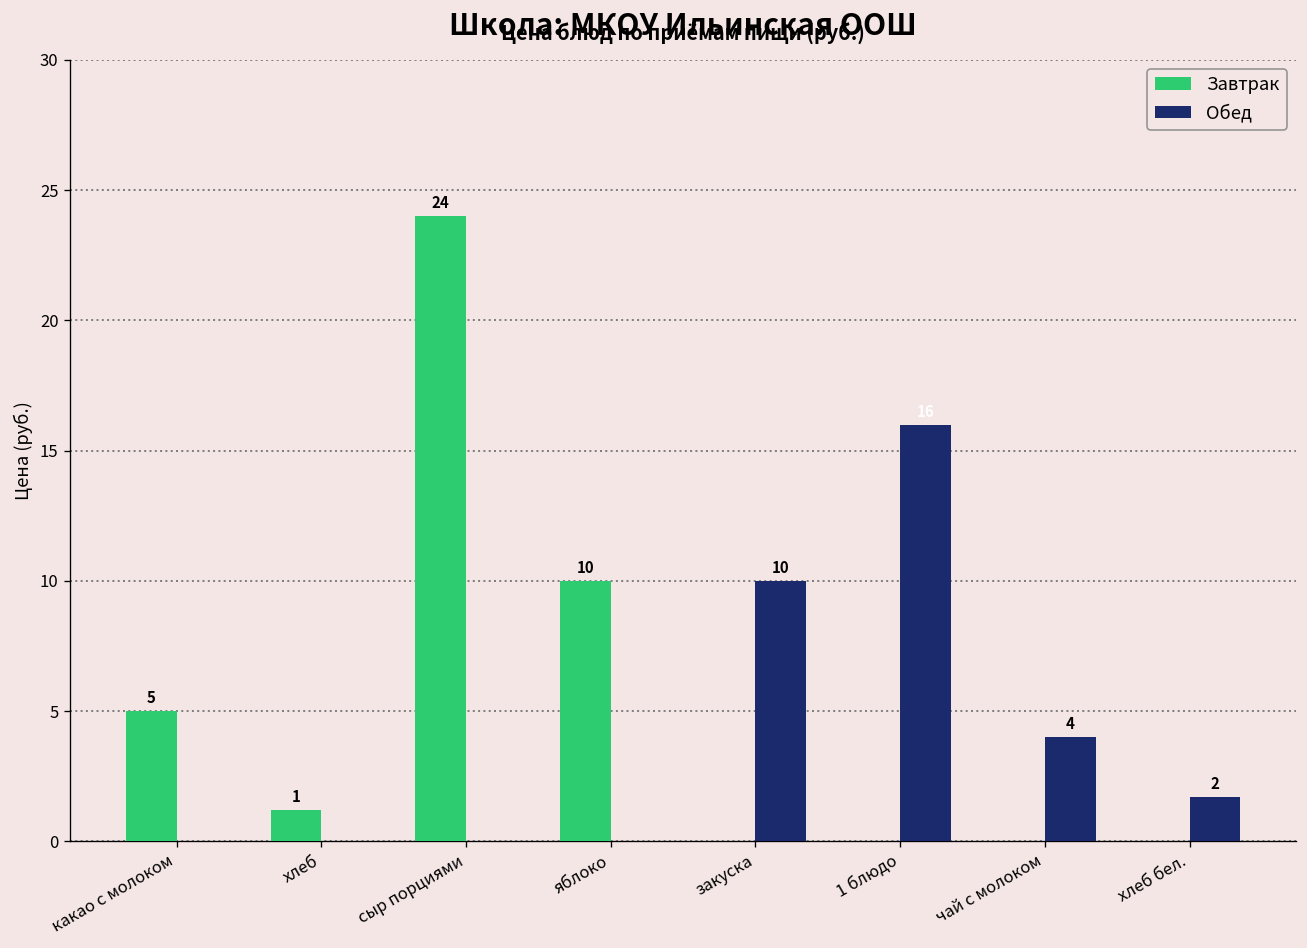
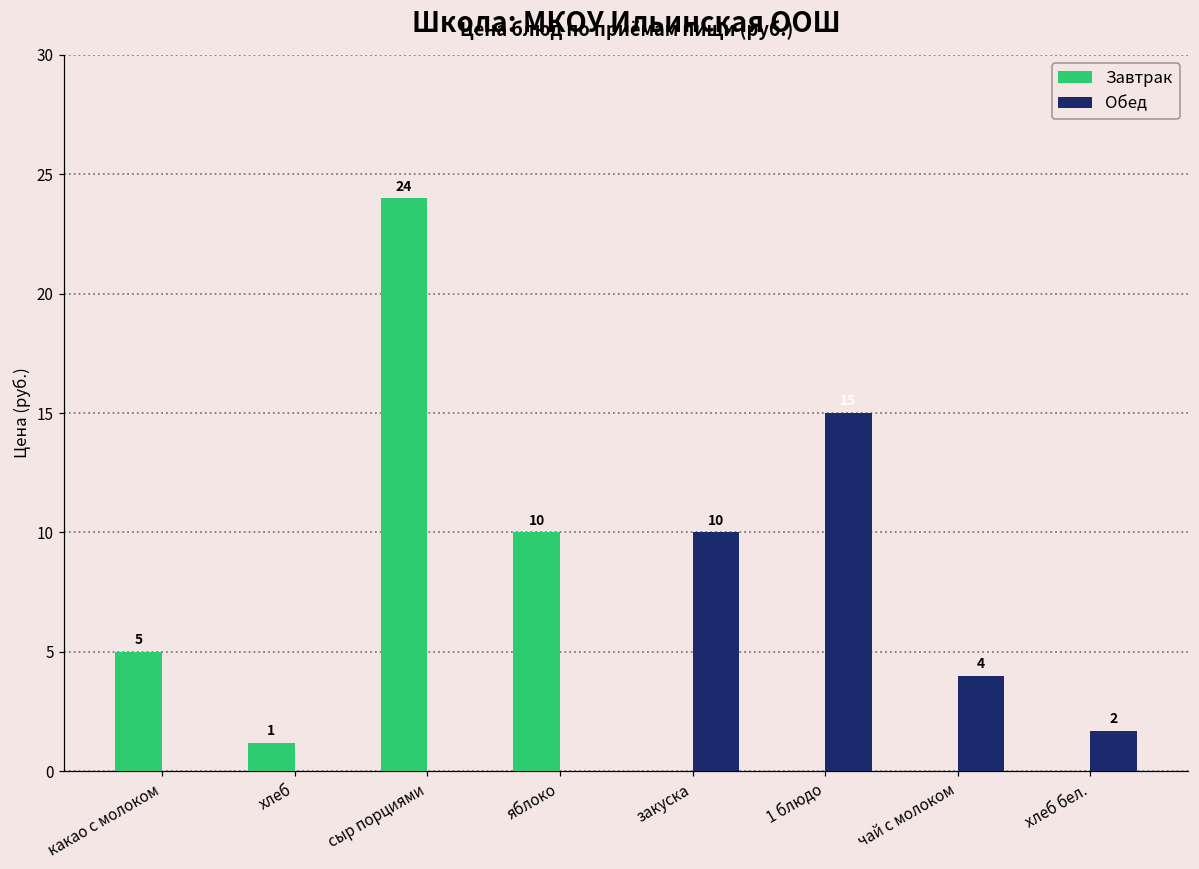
Обед, 1 блюдо: 16 -> 15
